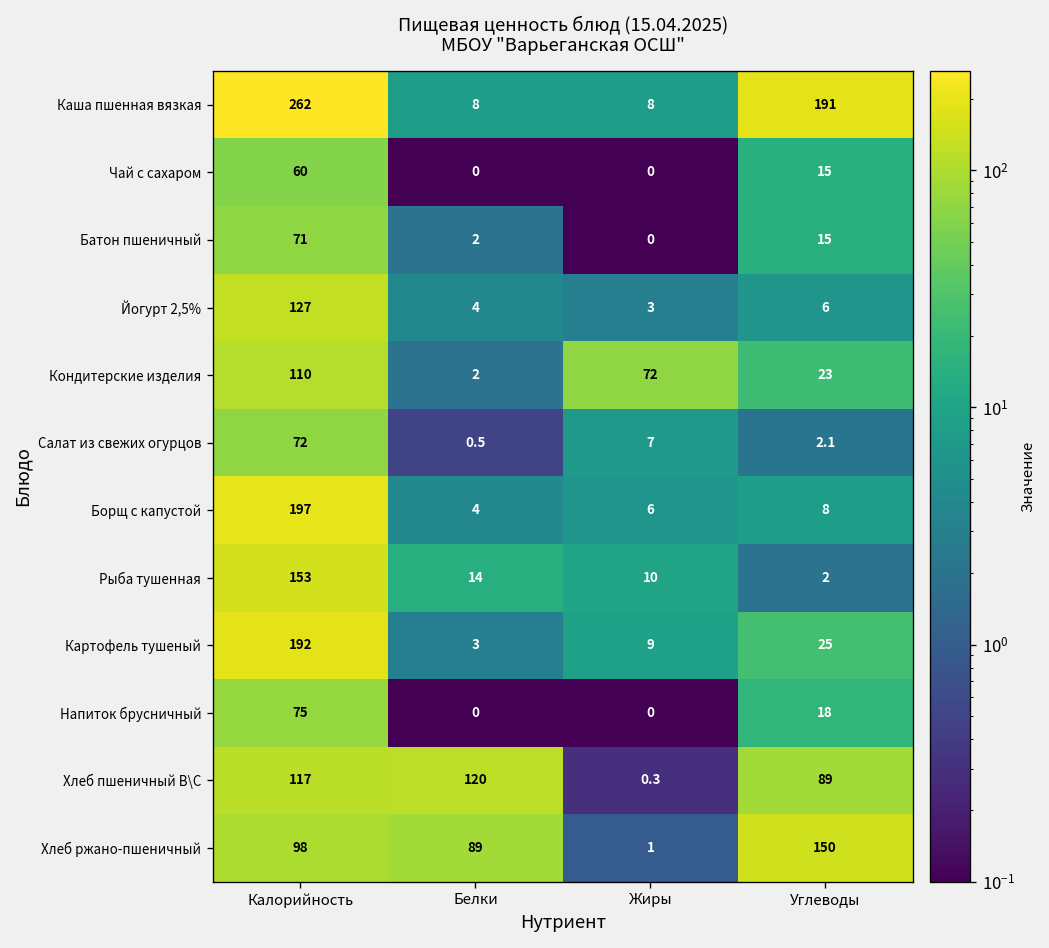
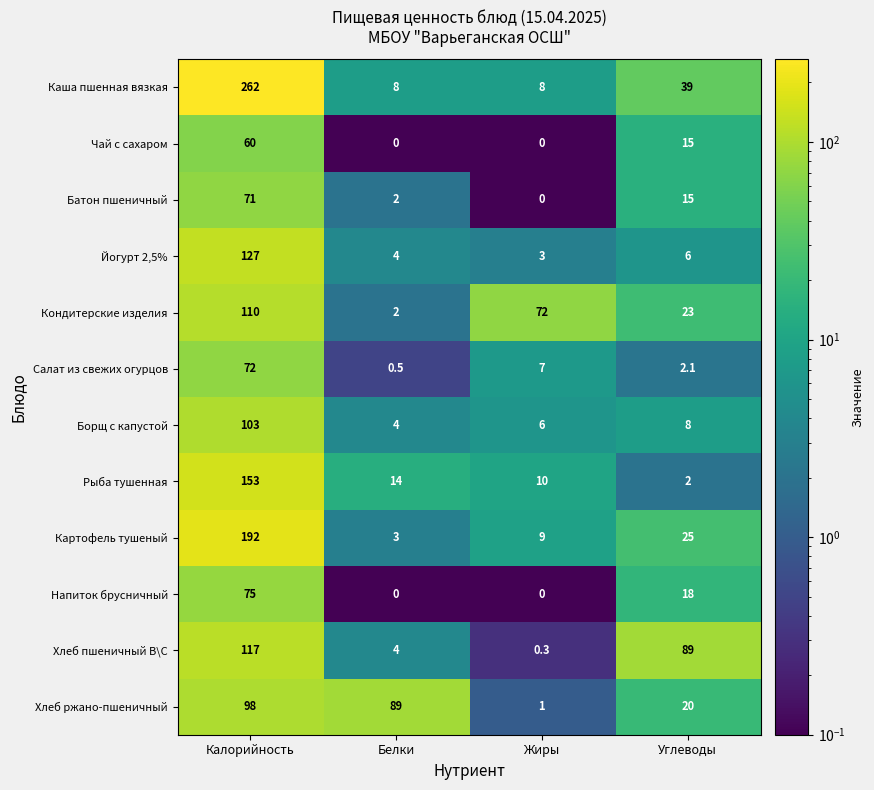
Каша пшенная вязкая, Углеводы: 191 -> 39
Борщ с капустой, Калорийность: 197 -> 103
Хлеб пшеничный В\С, Белки: 120 -> 4
Хлеб ржано-пшеничный, Углеводы: 150 -> 20
